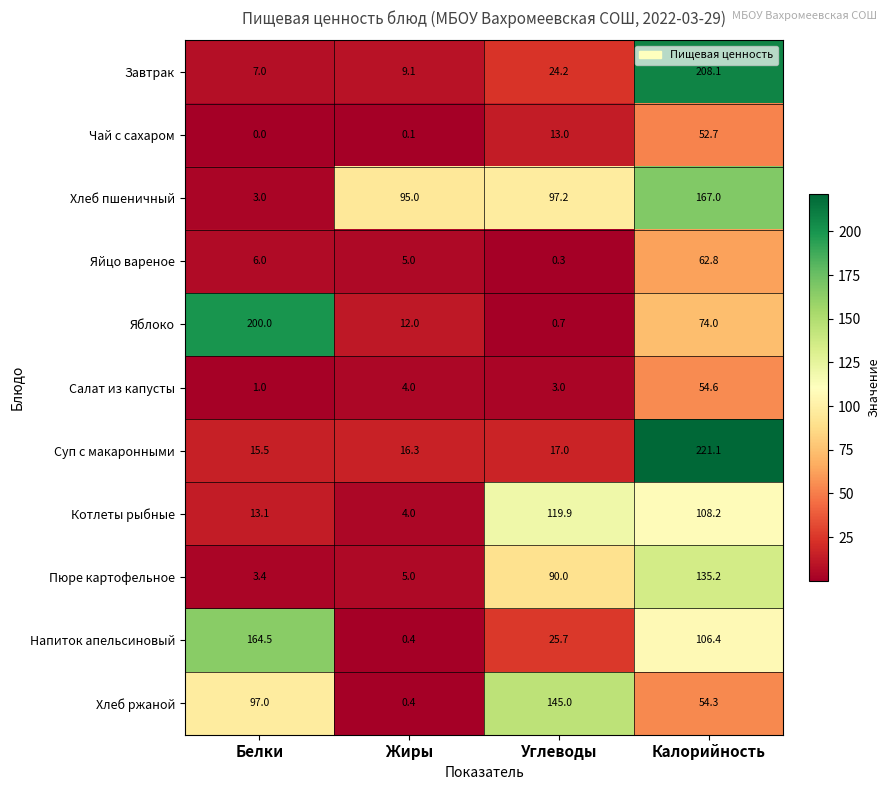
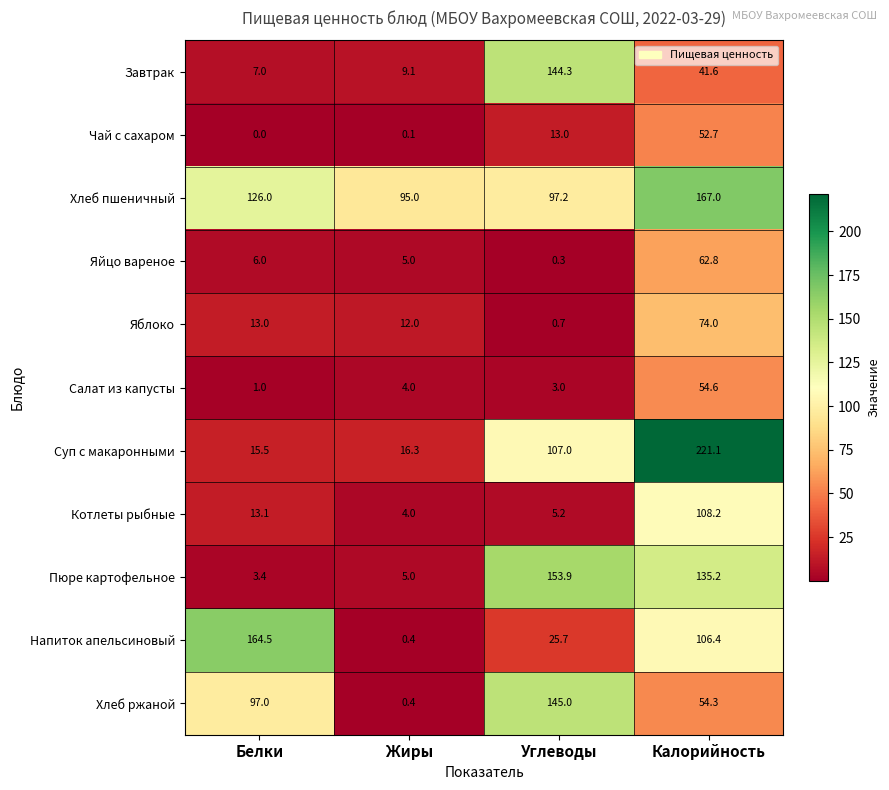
Завтрак, Углеводы: 24.2 -> 144.3
Завтрак, Калорийность: 208.1 -> 41.6
Хлеб пшеничный, Белки: 3.0 -> 126.0
Яблоко, Белки: 200.0 -> 13.0
Суп с макаронными, Углеводы: 17.0 -> 107.0
Котлеты рыбные, Углеводы: 119.9 -> 5.2
Пюре картофельное, Углеводы: 90.0 -> 153.9
